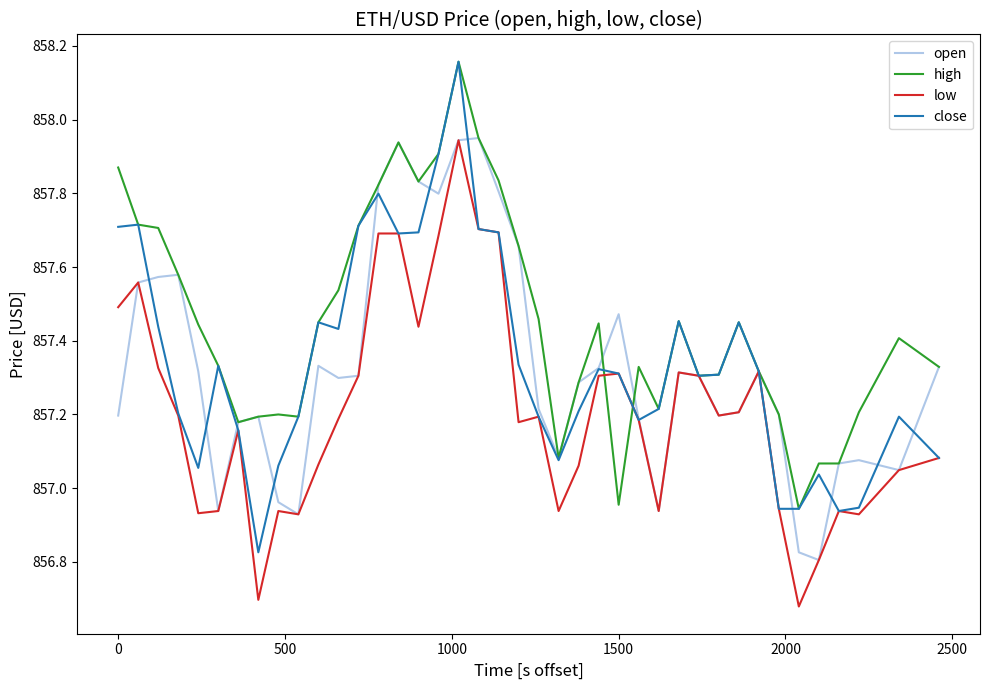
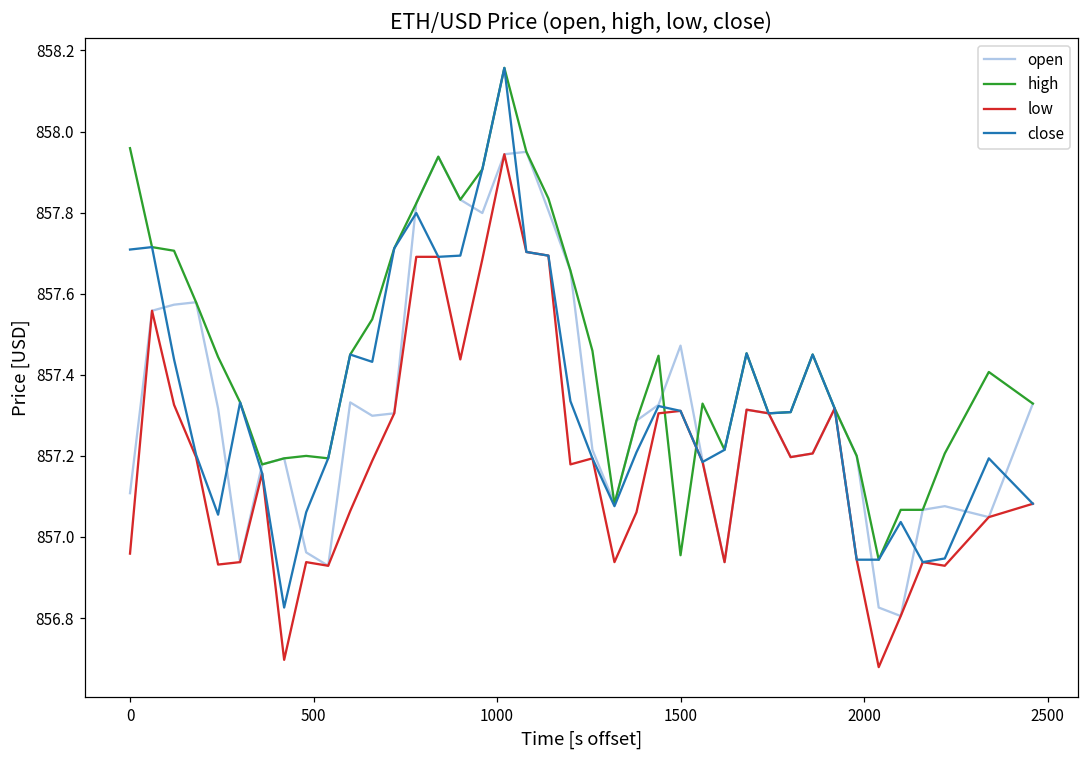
open, 0: 857.20 -> 857.11
high, 0: 857.87 -> 857.96
low, 0: 857.49 -> 856.96
